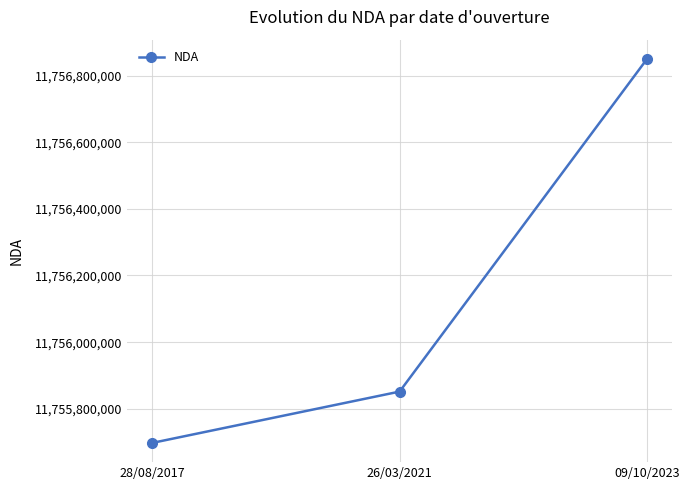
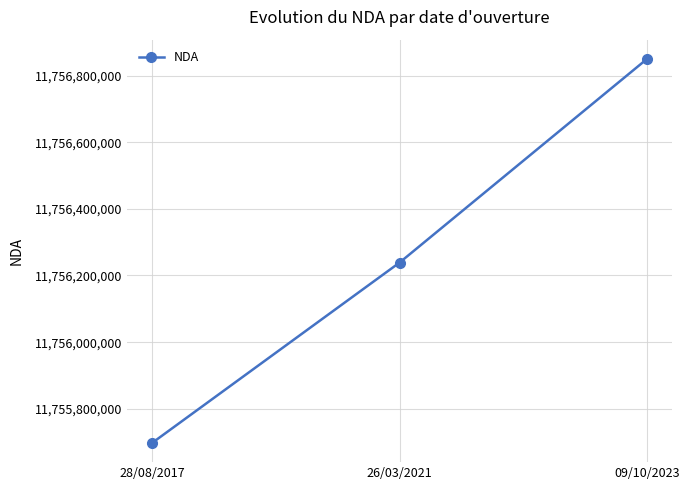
26/03/2021: 11,755,850,000 -> 11,756,240,000
